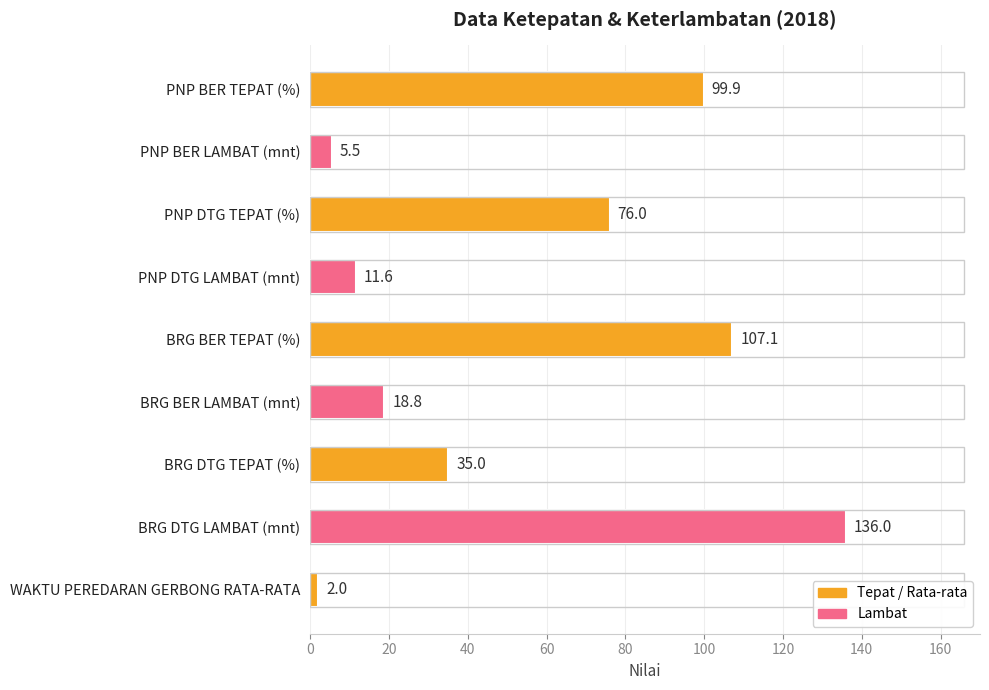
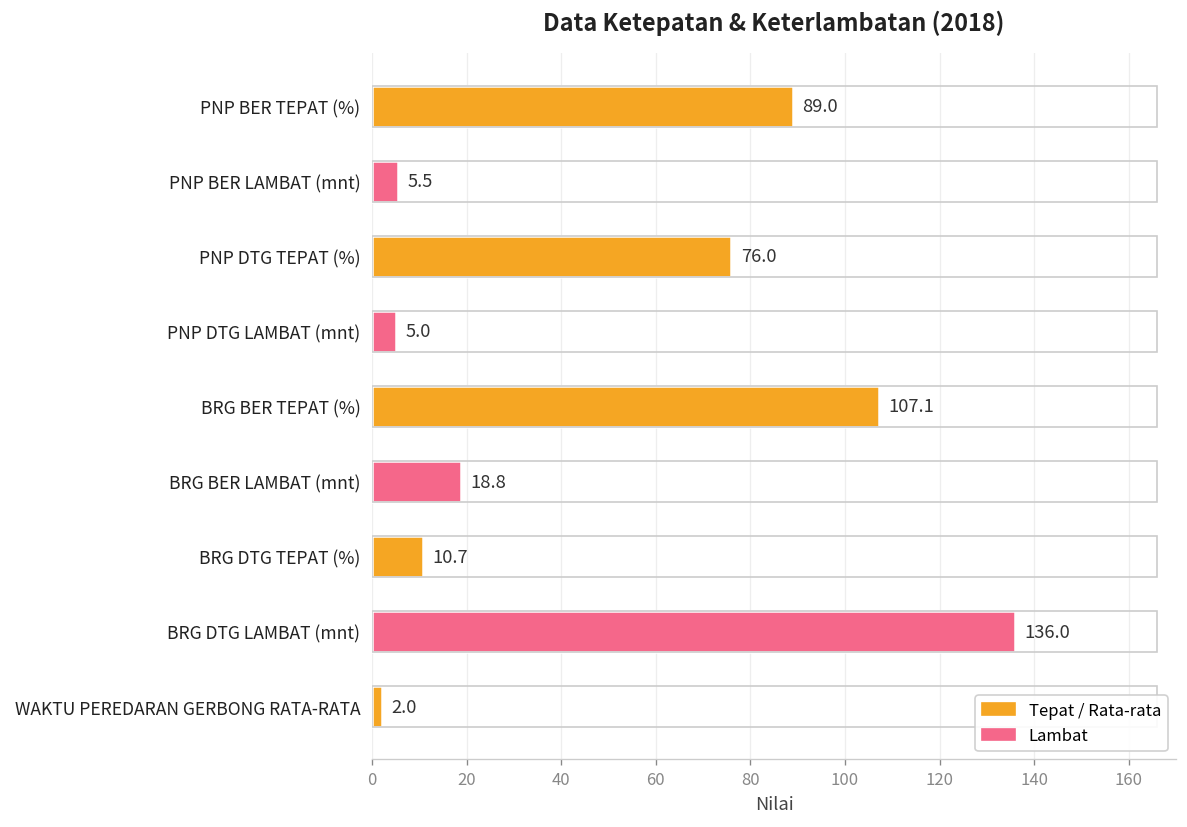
PNP BER TEPAT (%): 99.9 -> 89.0
PNP DTG LAMBAT (mnt): 11.6 -> 5.0
BRG DTG TEPAT (%): 35.0 -> 10.7
